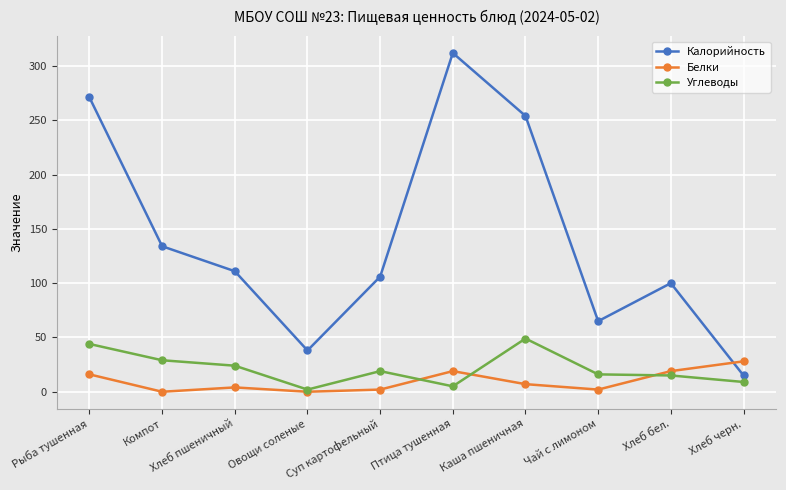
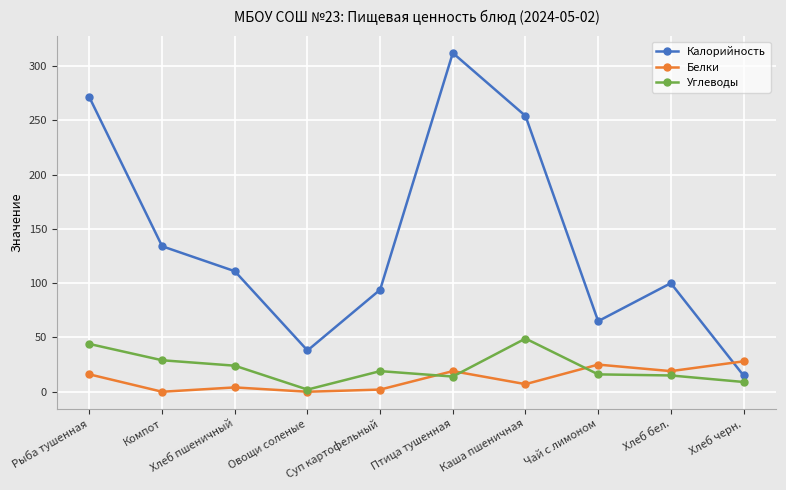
Калорийность, Суп картофельный: 106 -> 94
Углеводы, Птица тушенная: 5 -> 14
Белки, Чай с лимоном: 2 -> 25
